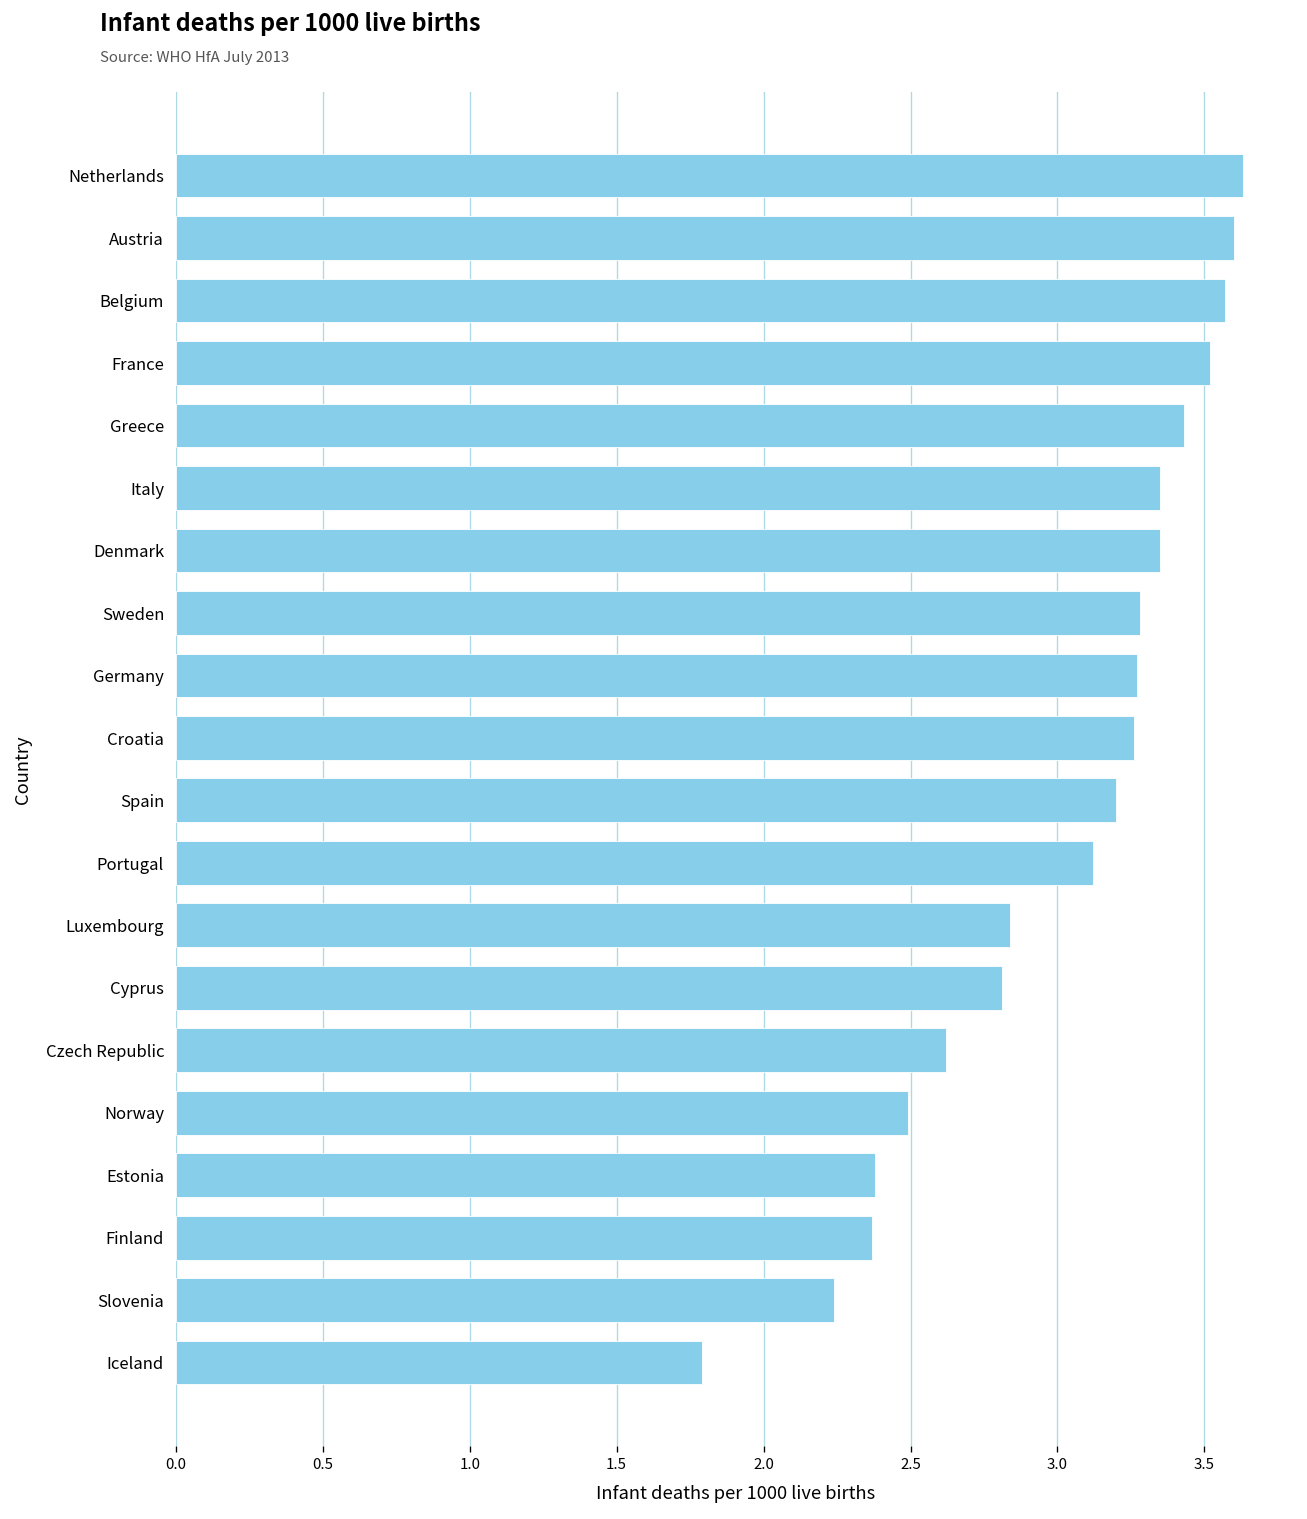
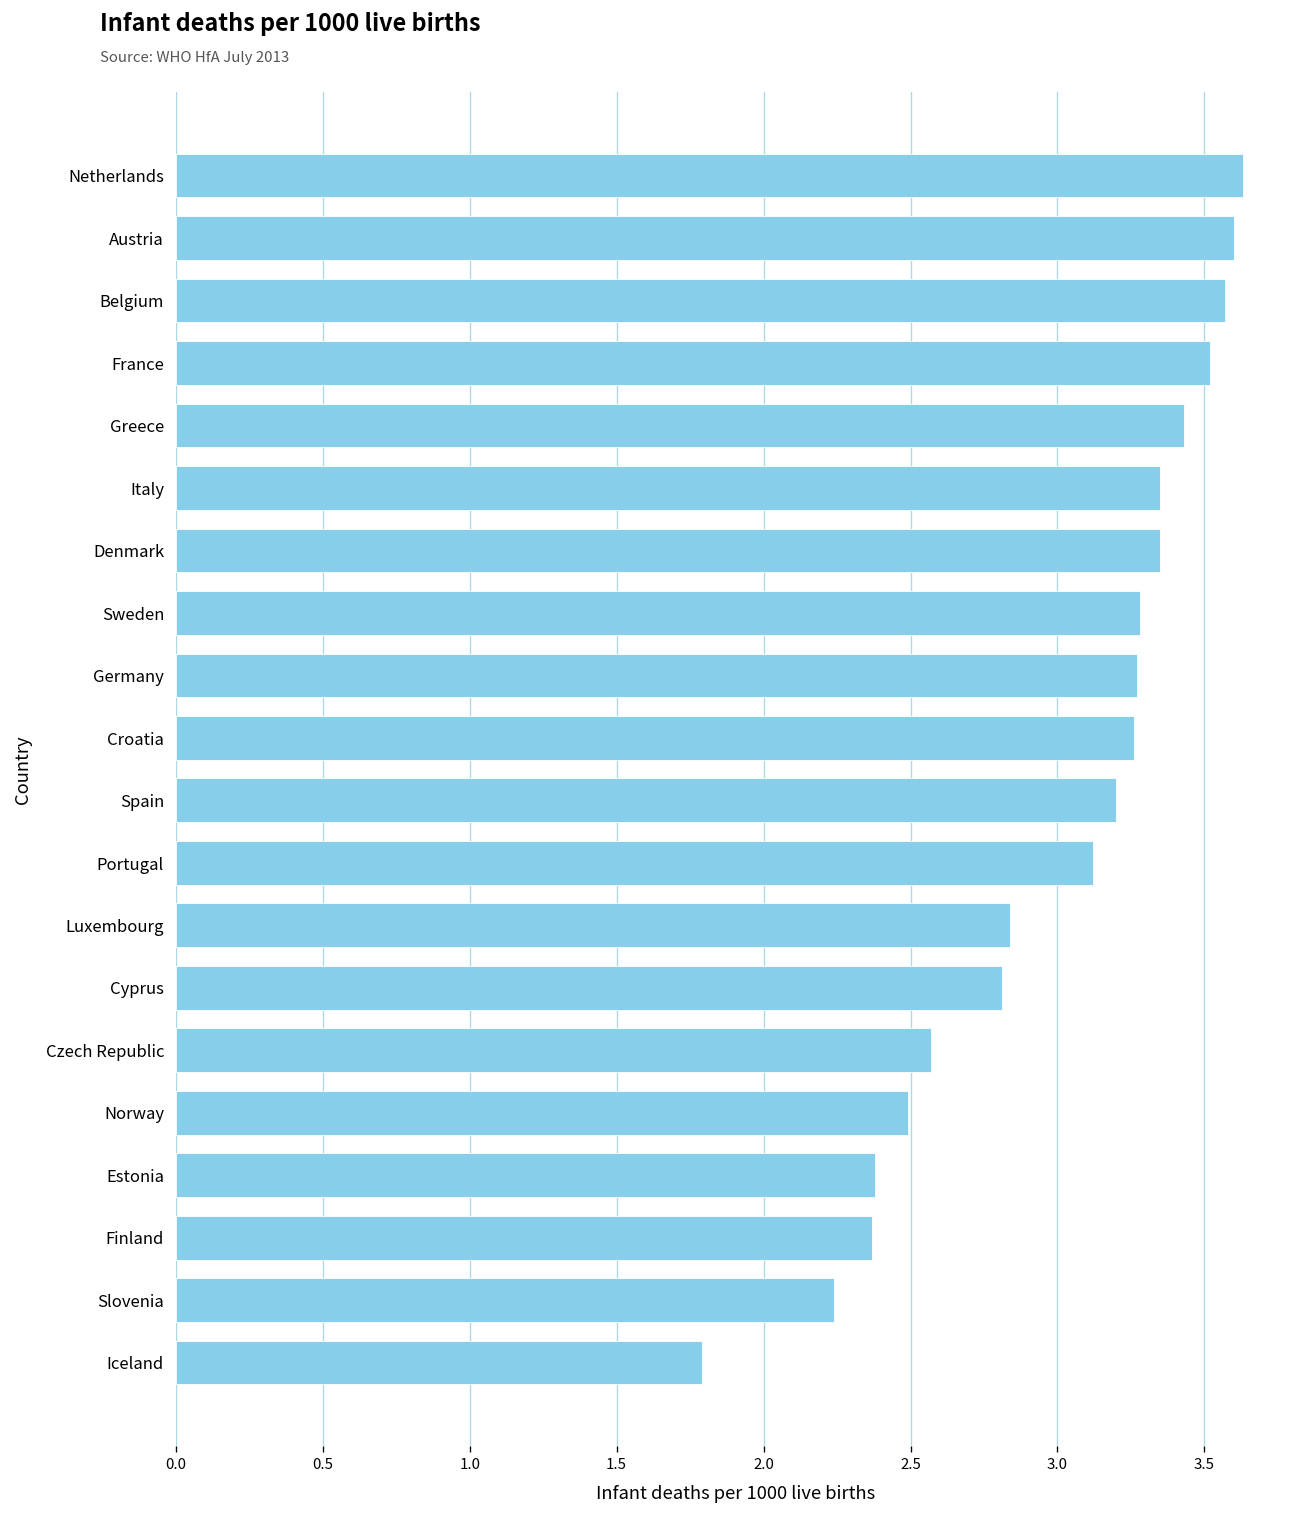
Czech Republic: 2.62 -> 2.57
